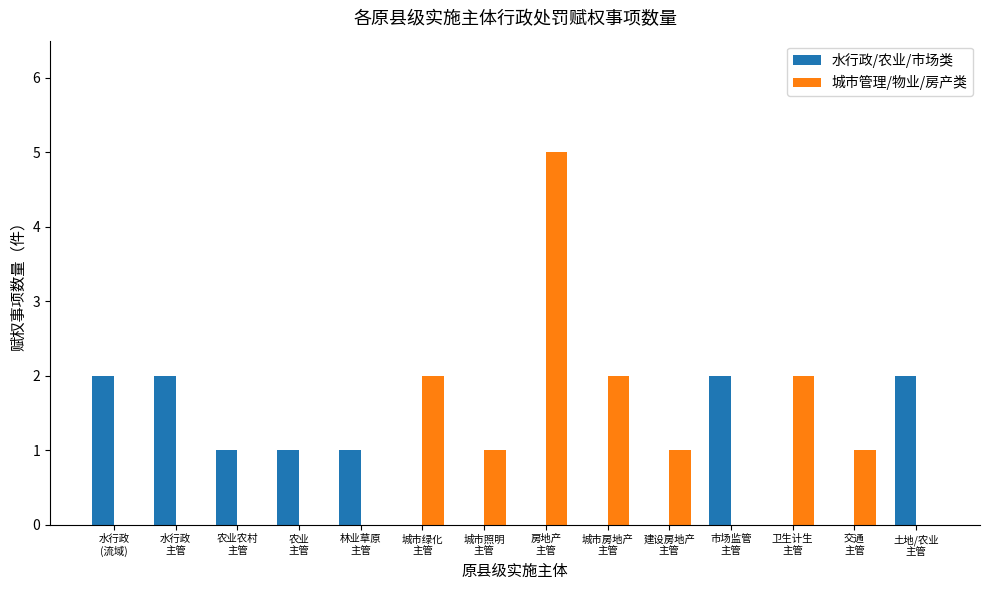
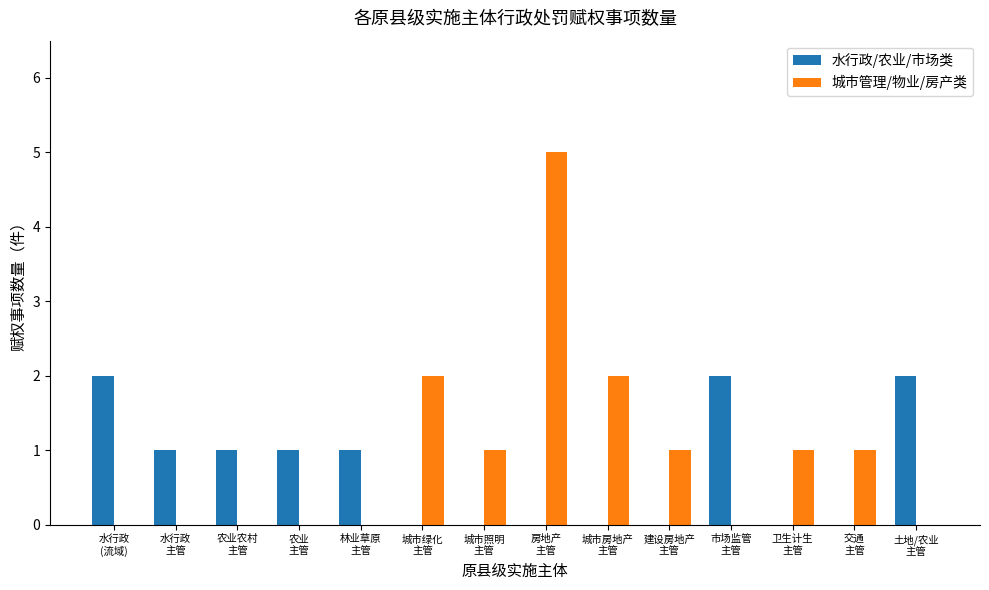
水行政/农业/市场类, 水行政 主管: 2 -> 1
城市管理/物业/房产类, 卫生计生 主管: 2 -> 1
